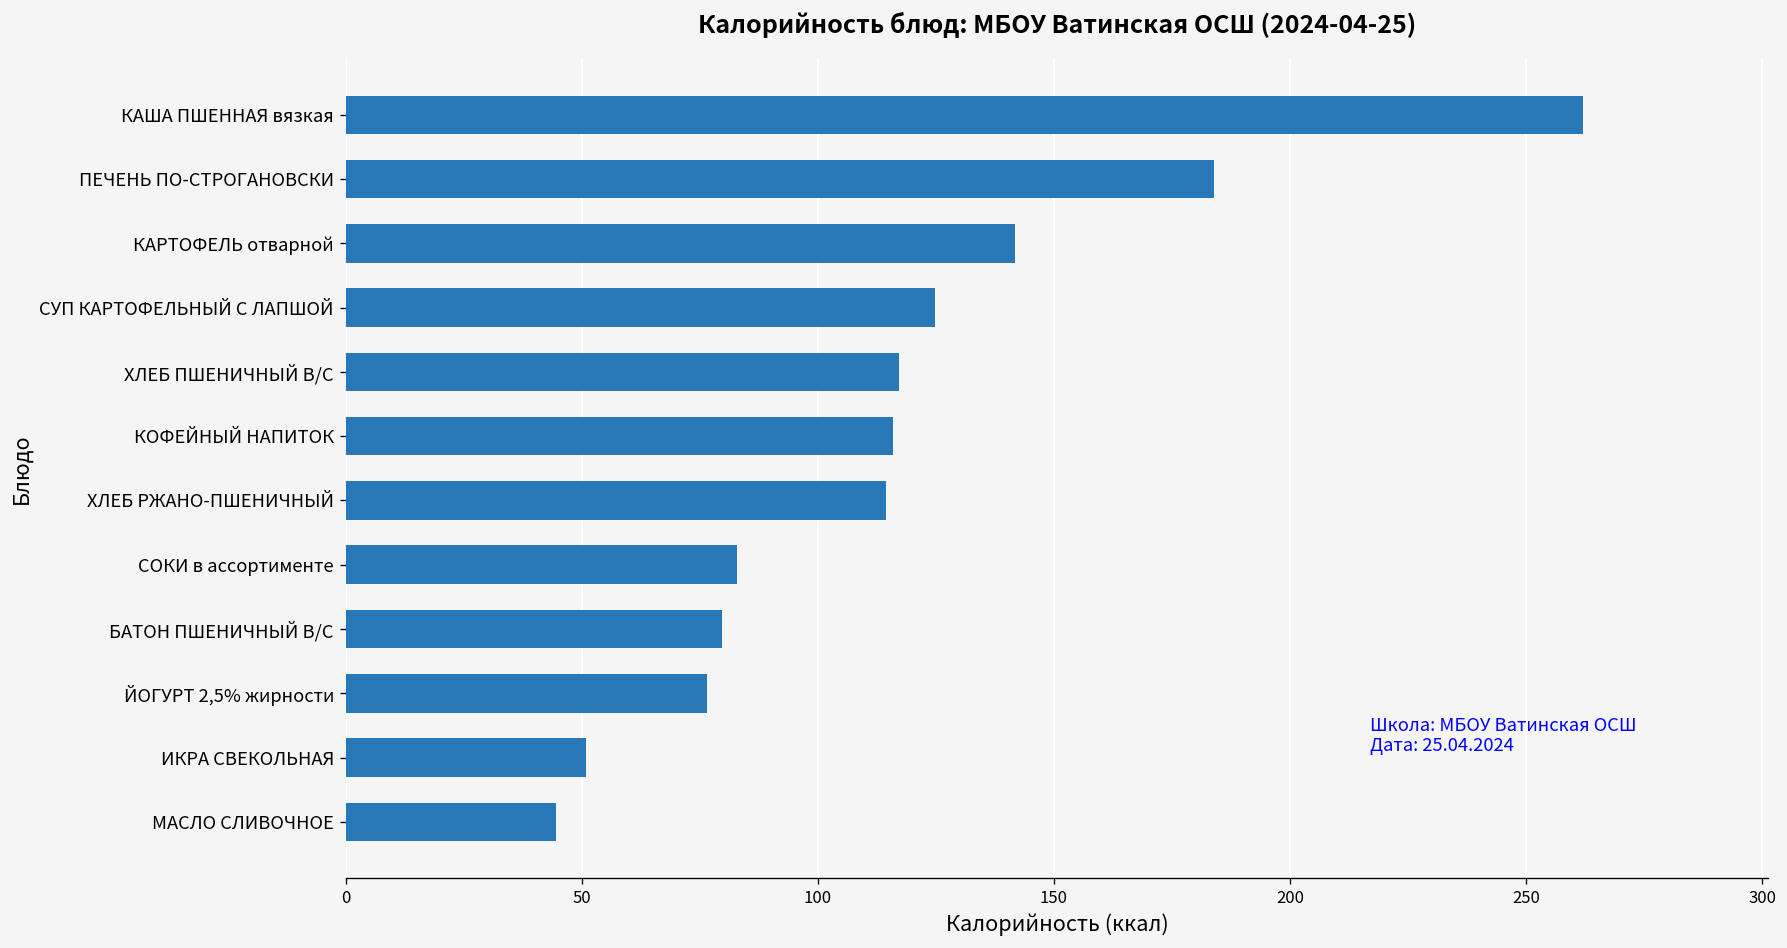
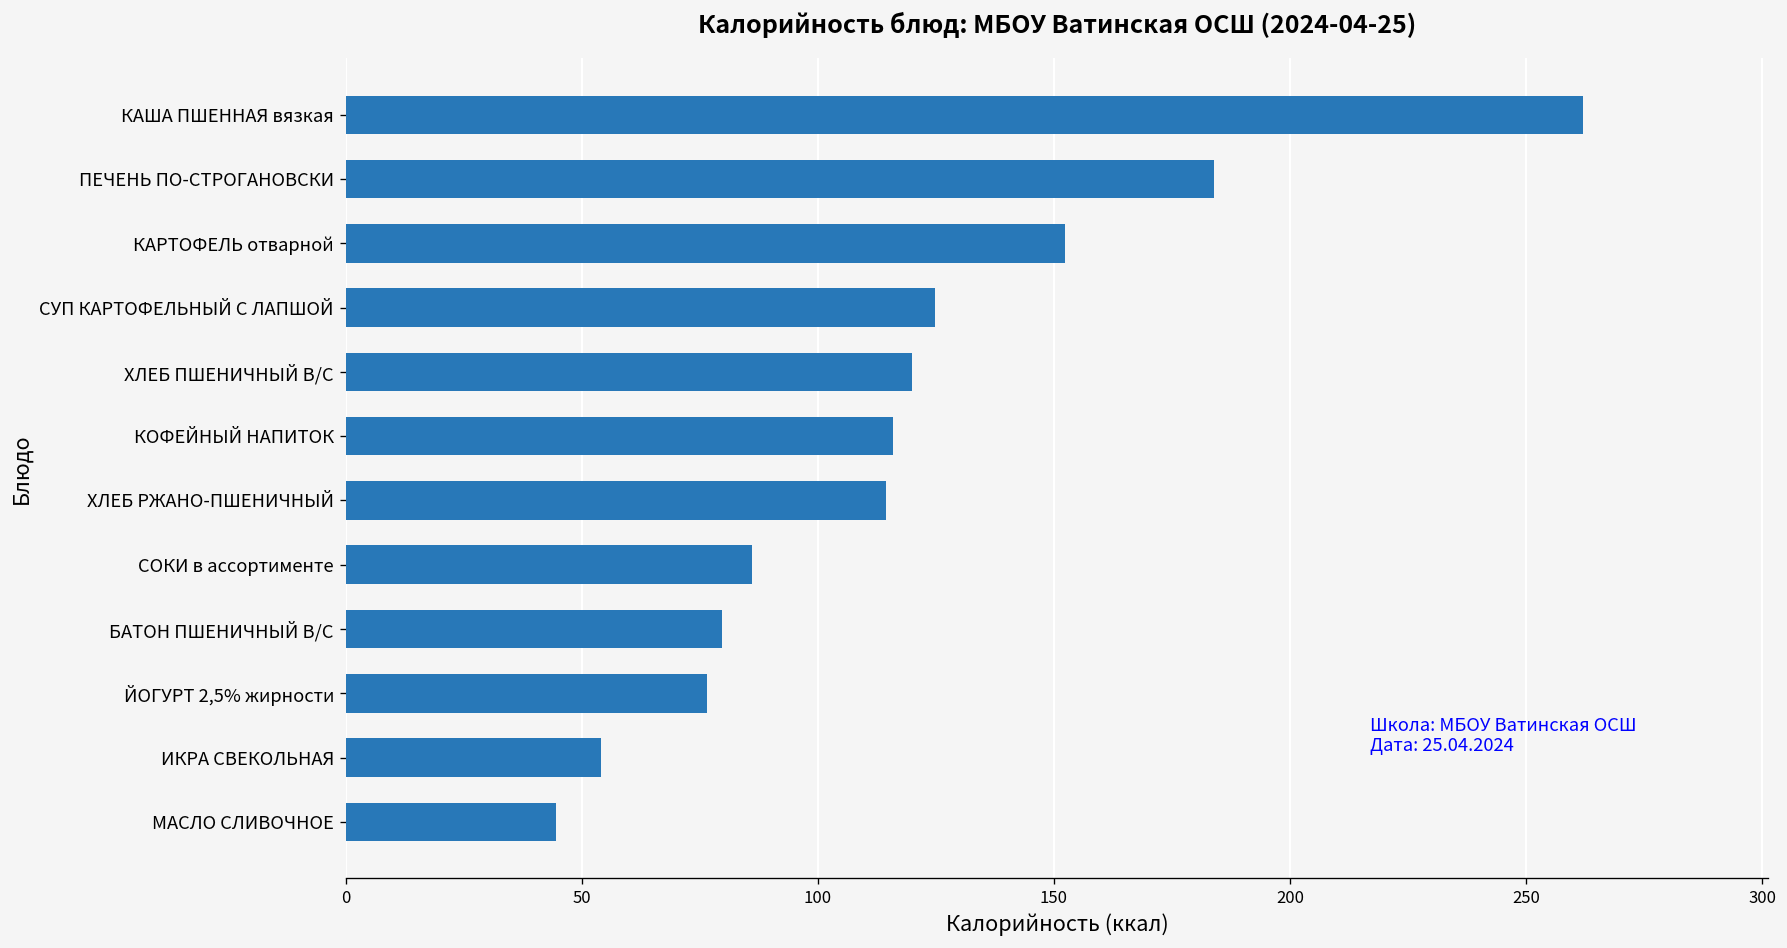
КАРТОФЕЛЬ отварной: 142 -> 152
ХЛЕБ ПШЕНИЧНЫЙ В/С: 117 -> 120
СОКИ в ассортименте: 83 -> 86
ИКРА СВЕКОЛЬНАЯ: 51 -> 54
